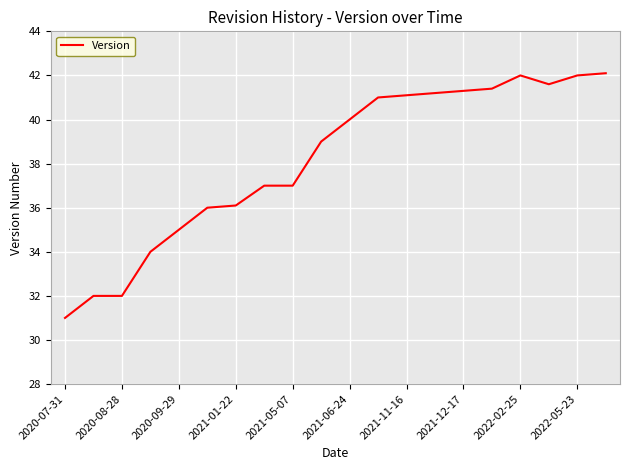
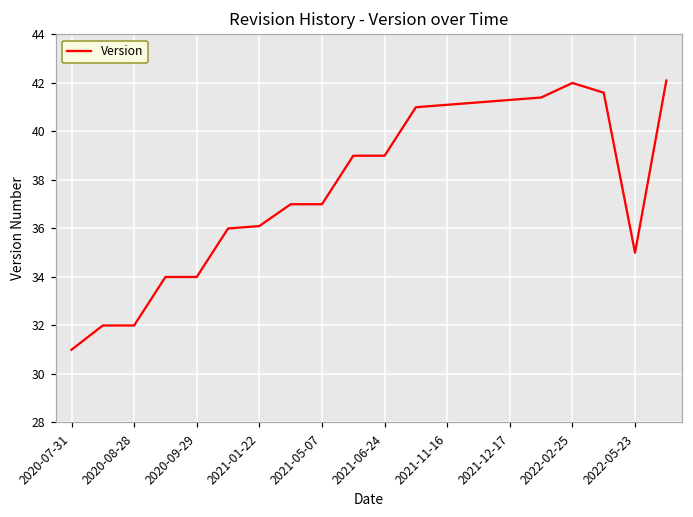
2020-09-29: 35 -> 34
2021-06-24: 40 -> 39
2022-05-23: 42 -> 35
